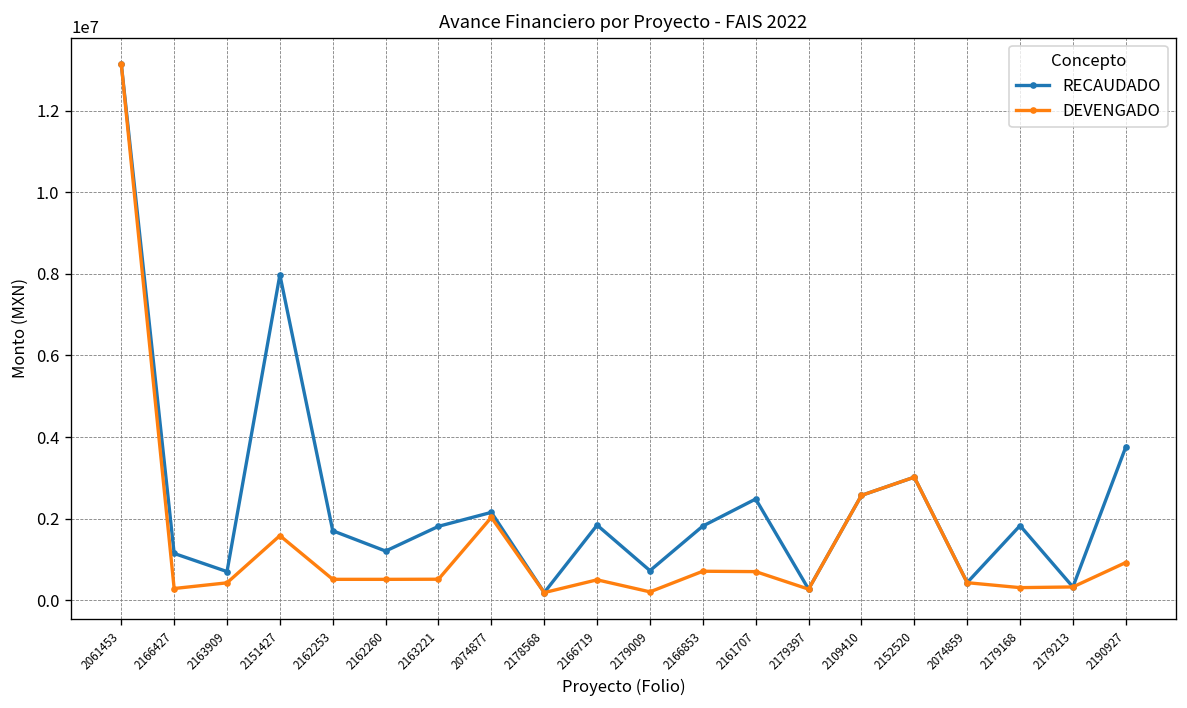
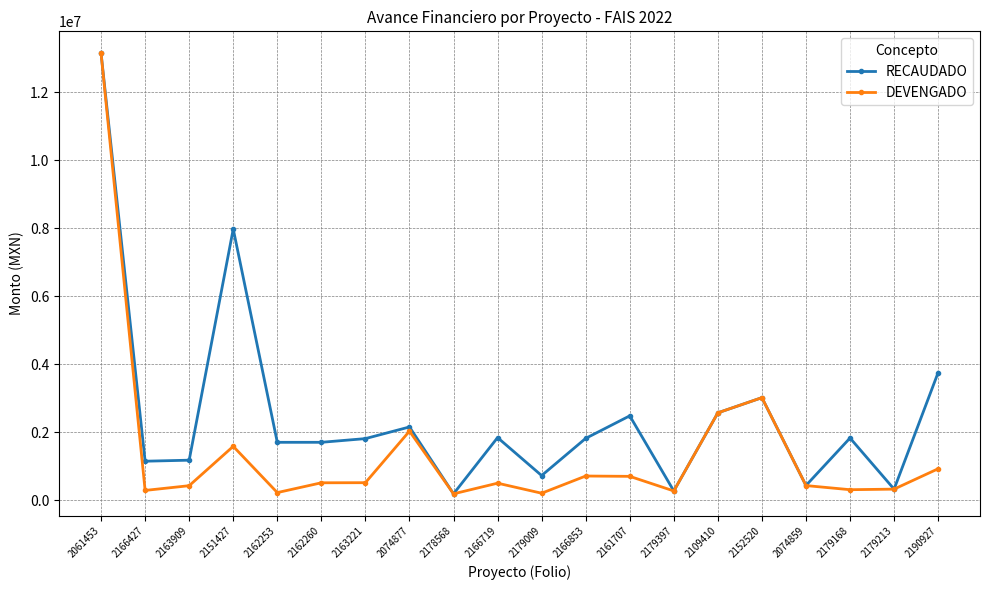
RECAUDADO, 2163909: 700000 -> 1200000
DEVENGADO, 2162253: 500000 -> 200000
RECAUDADO, 2162260: 1200000 -> 1700000
